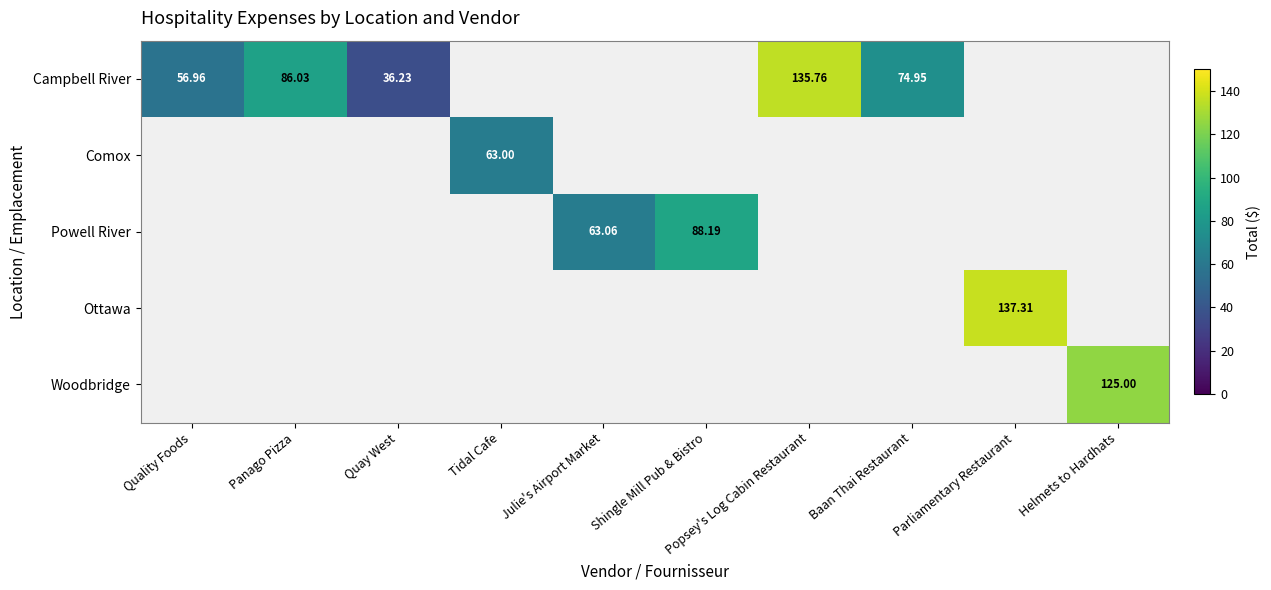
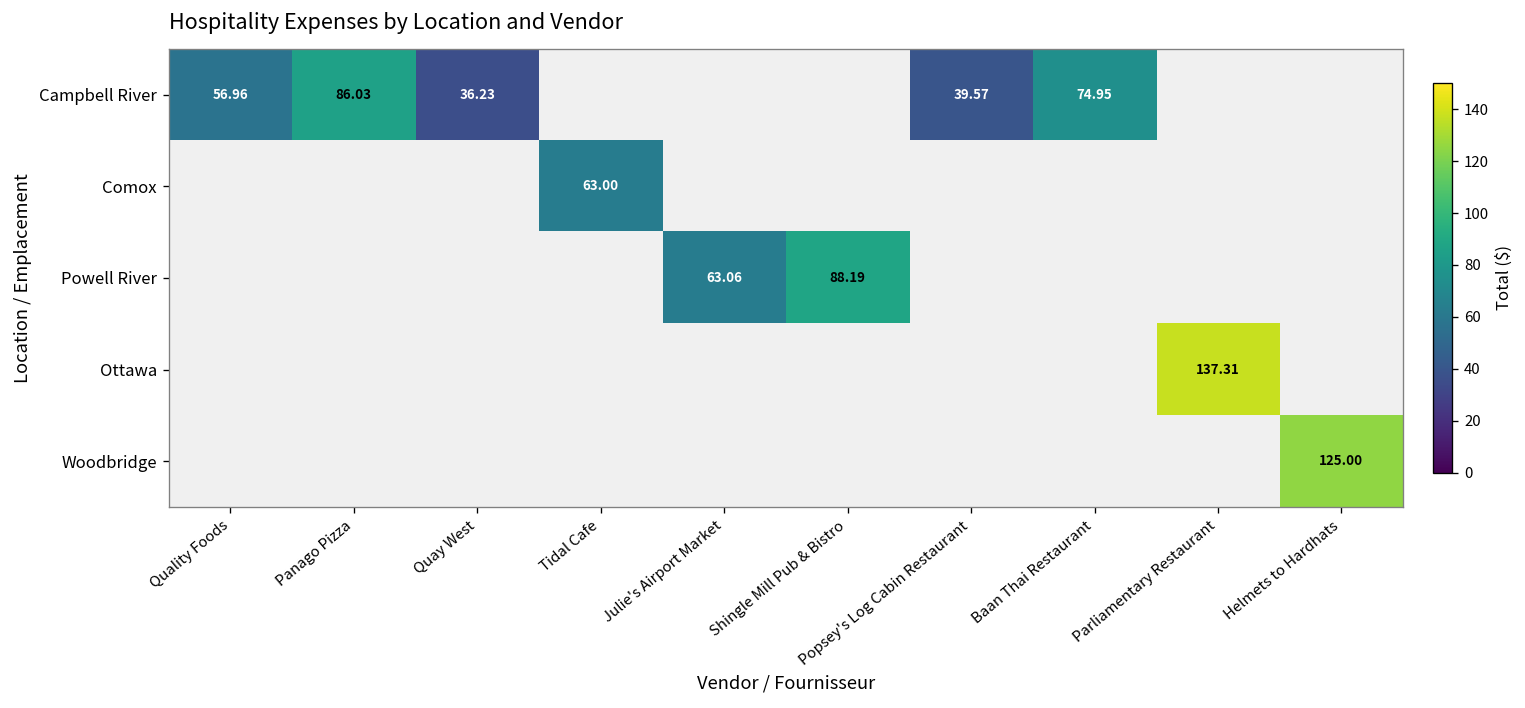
Campbell River, Popsey's Log Cabin Restaurant: 135.76 -> 39.57
